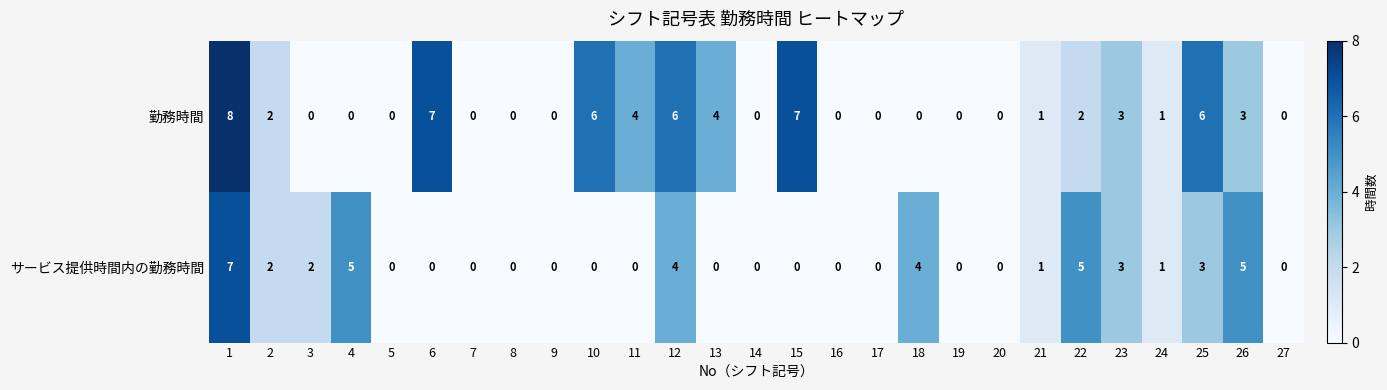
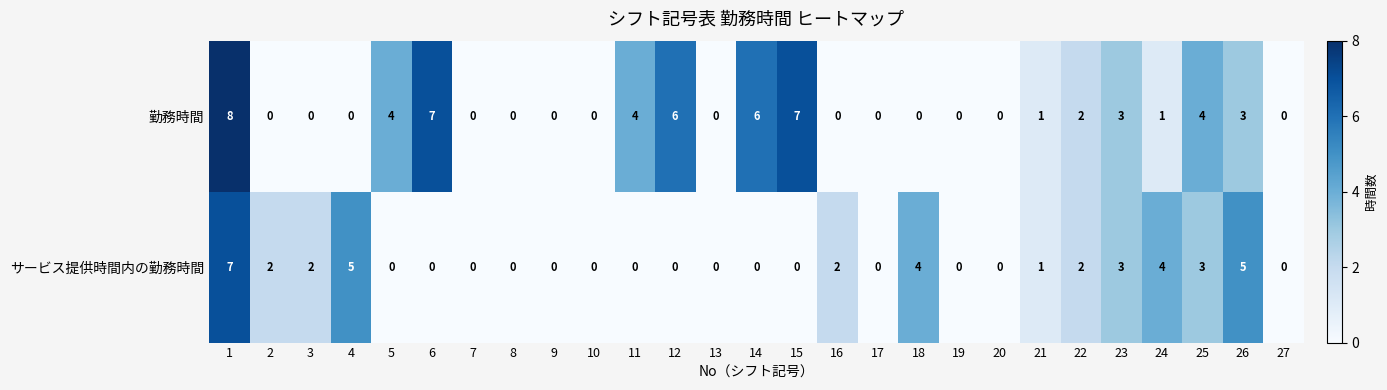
勤務時間, 2: 2 -> 0
勤務時間, 5: 0 -> 4
勤務時間, 10: 6 -> 0
勤務時間, 13: 4 -> 0
勤務時間, 14: 0 -> 6
勤務時間, 25: 6 -> 4
サービス提供時間内の勤務時間, 12: 4 -> 0
サービス提供時間内の勤務時間, 16: 0 -> 2
サービス提供時間内の勤務時間, 22: 5 -> 2
サービス提供時間内の勤務時間, 24: 1 -> 4
